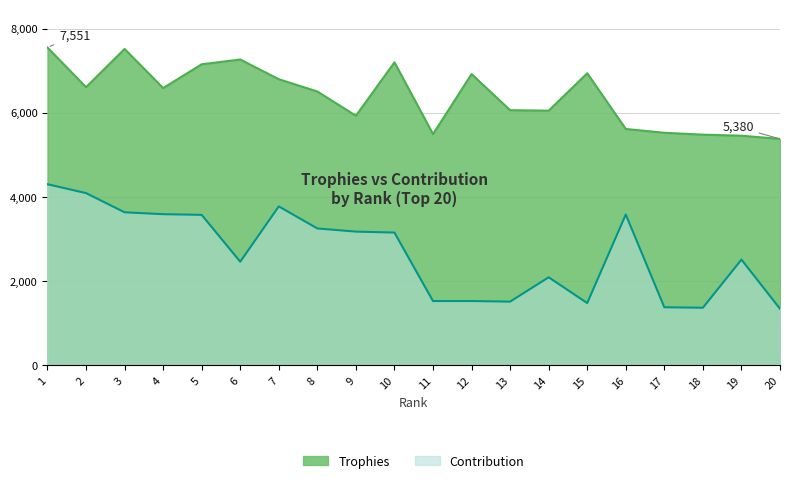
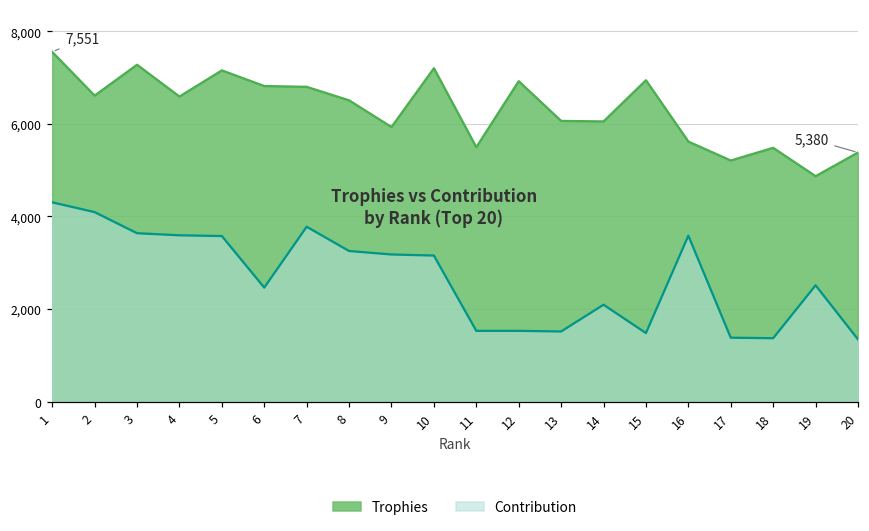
Trophies, 3: 7,500 -> 7,300
Trophies, 6: 7,300 -> 6,800
Trophies, 17: 5,500 -> 5,200
Trophies, 19: 5,500 -> 4,900
